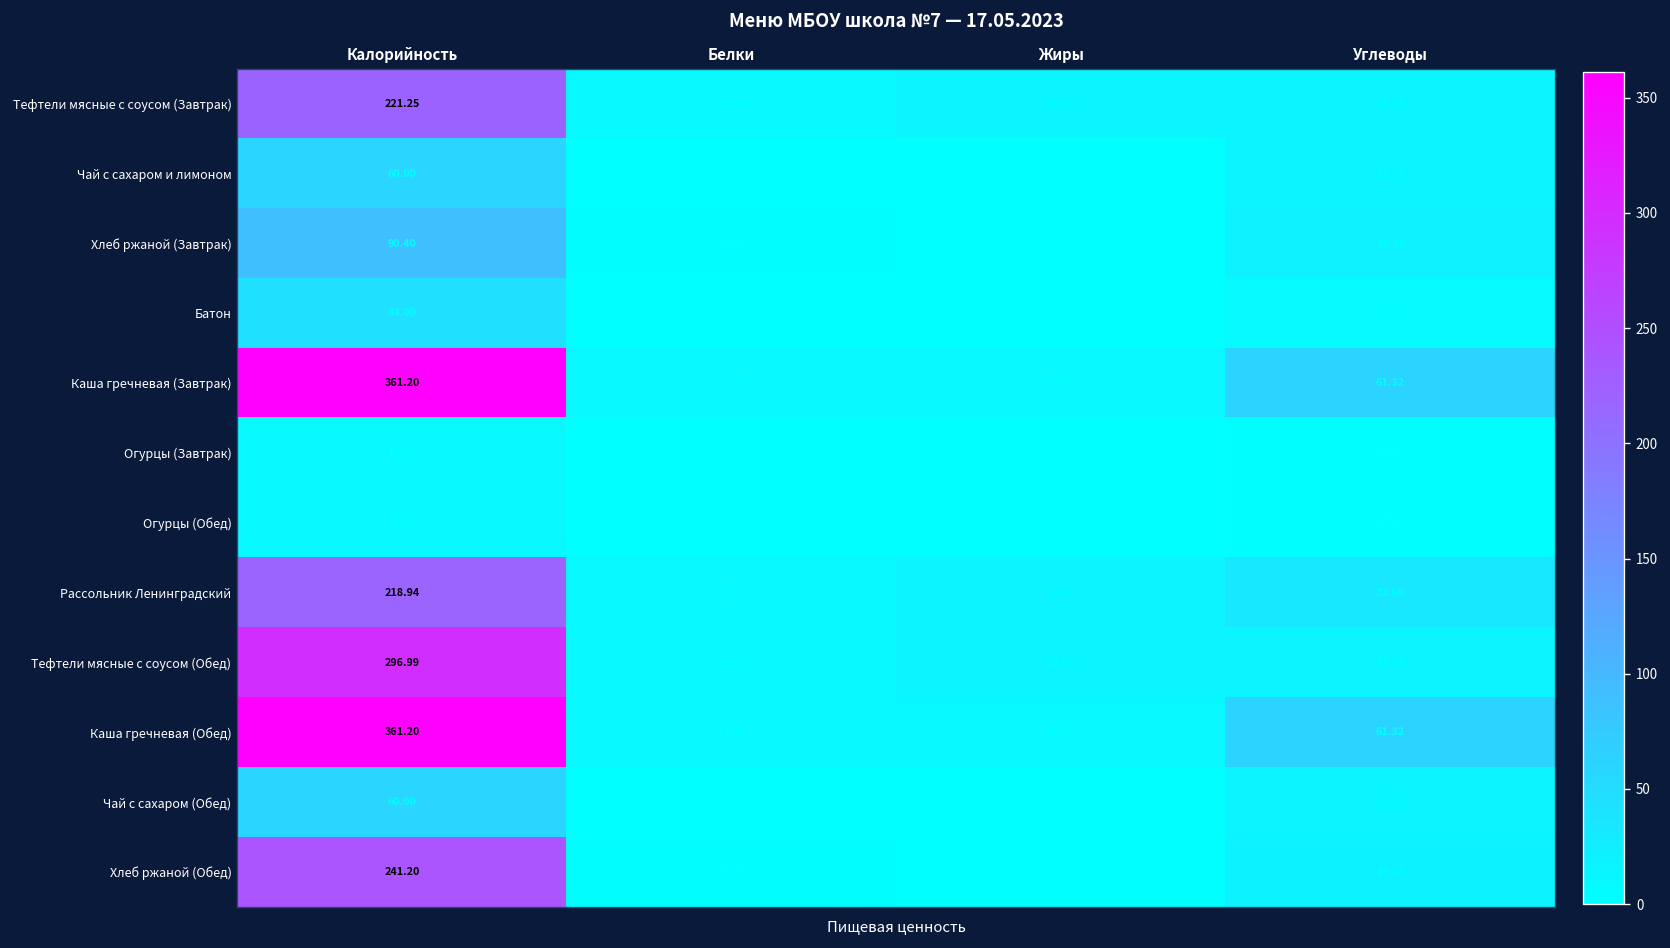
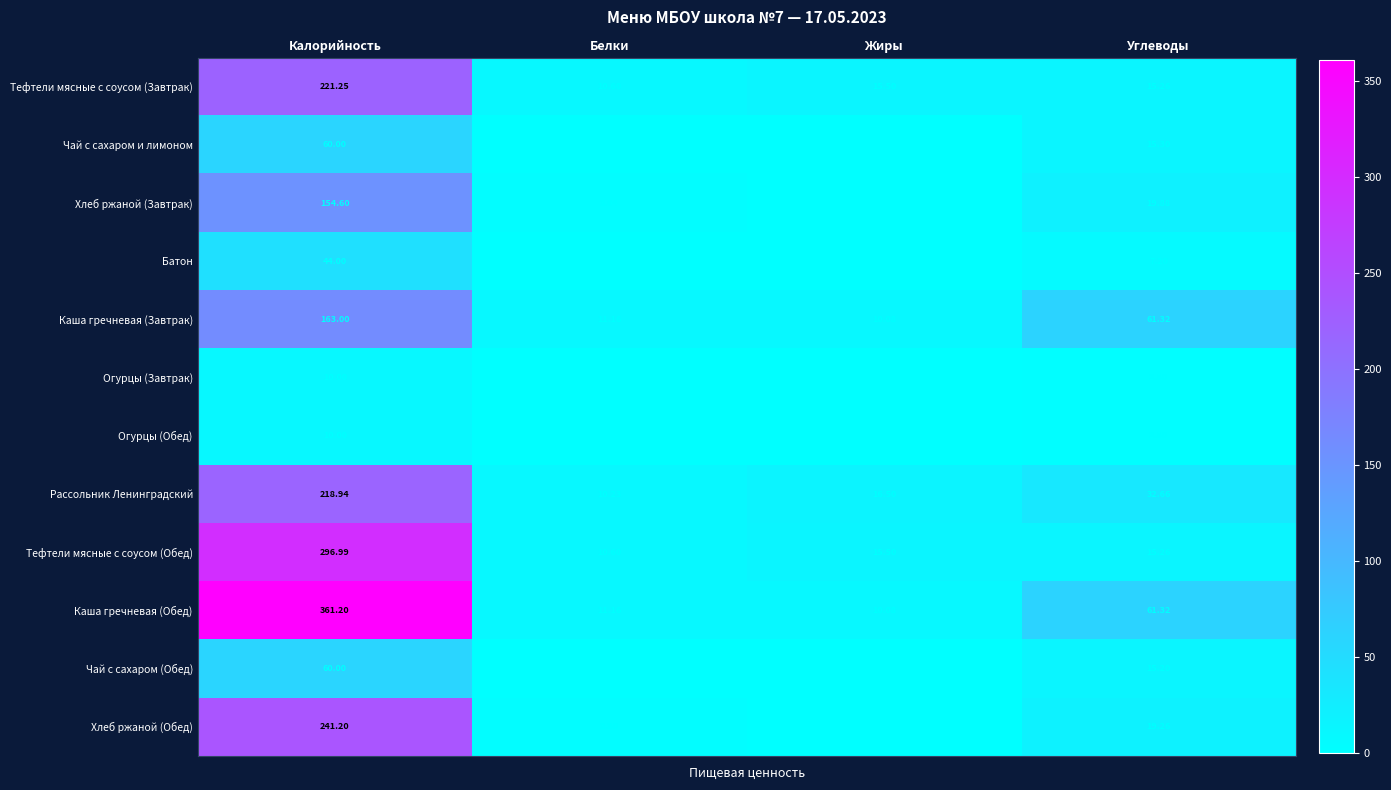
Хлеб ржаной (Завтрак), Калорийность: 90.40 -> 154.60
Каша гречневая (Завтрак), Калорийность: 361.20 -> 163.00
